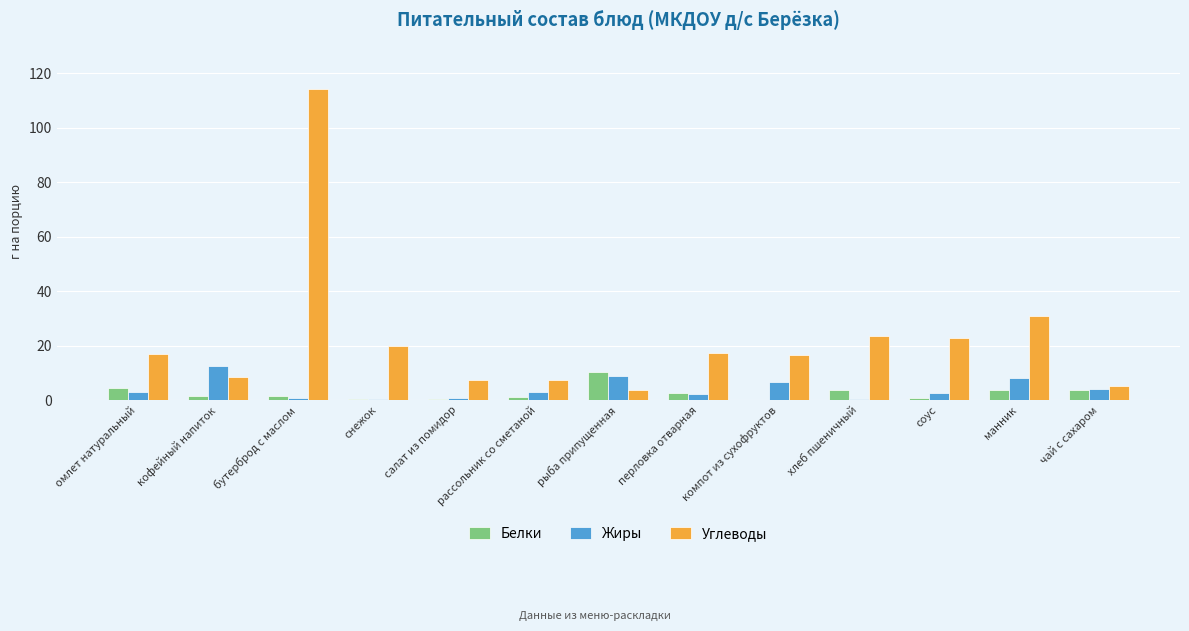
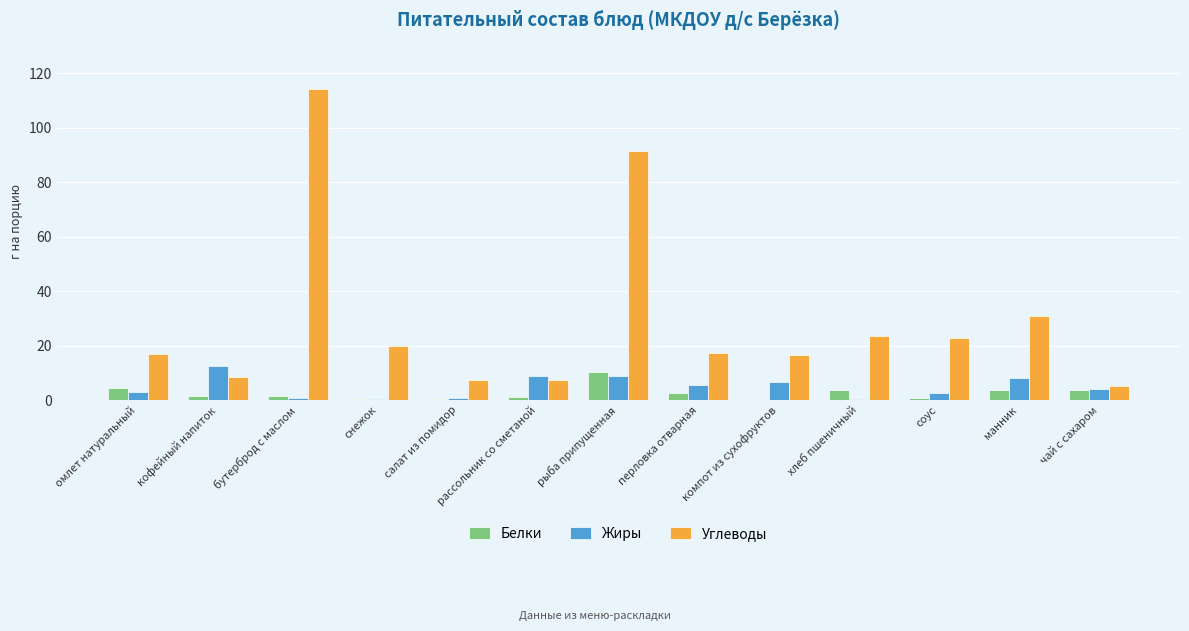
Жиры, рассольник со сметаной: 3 -> 9
Углеводы, рыба припущенная: 4 -> 91
Жиры, перловка отварная: 2 -> 5
